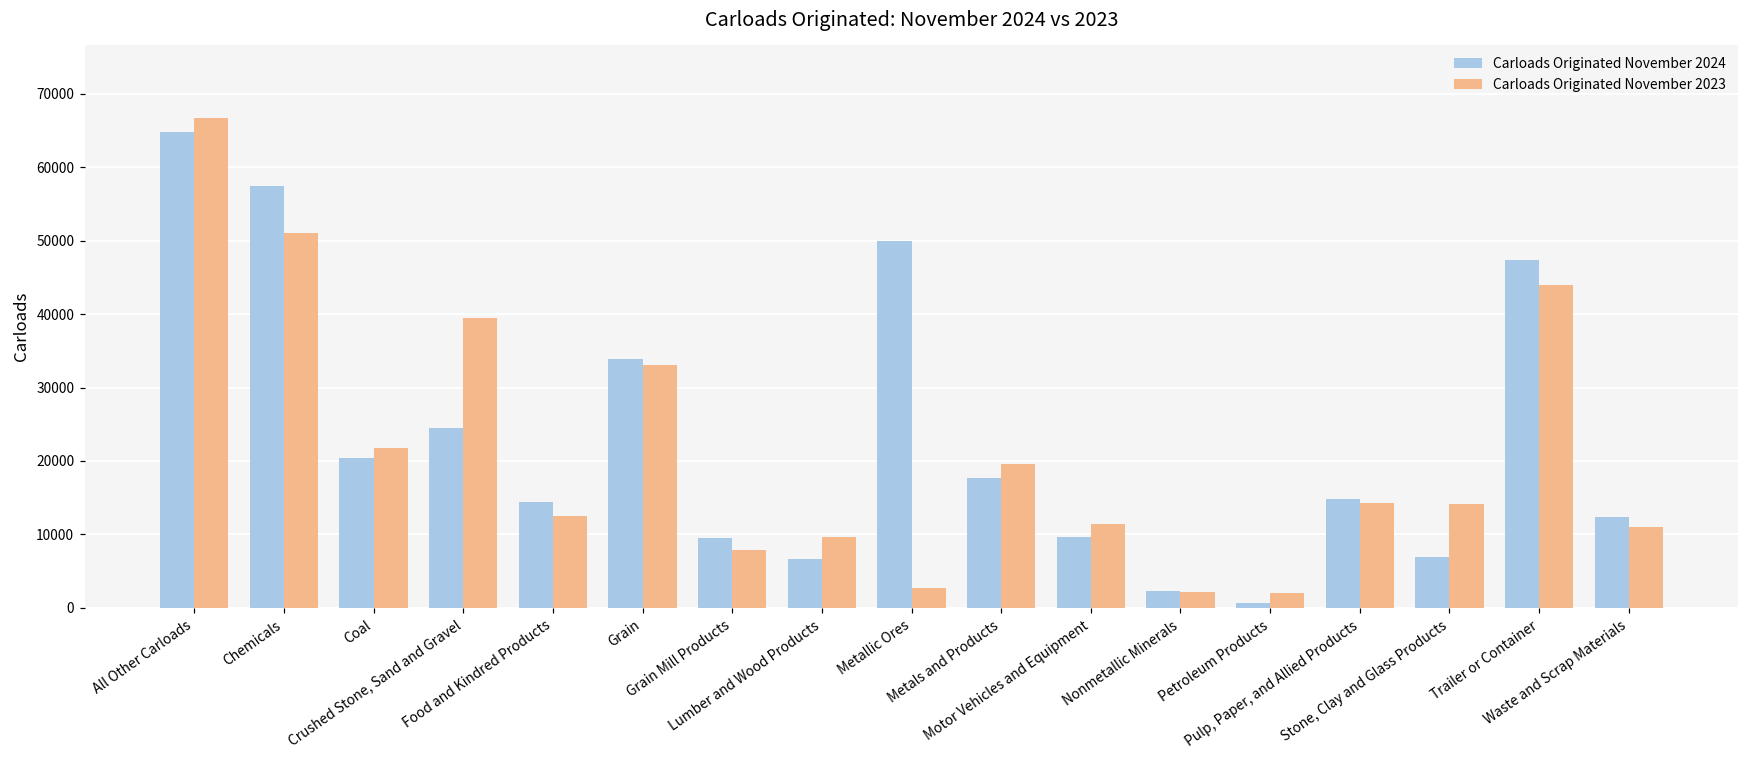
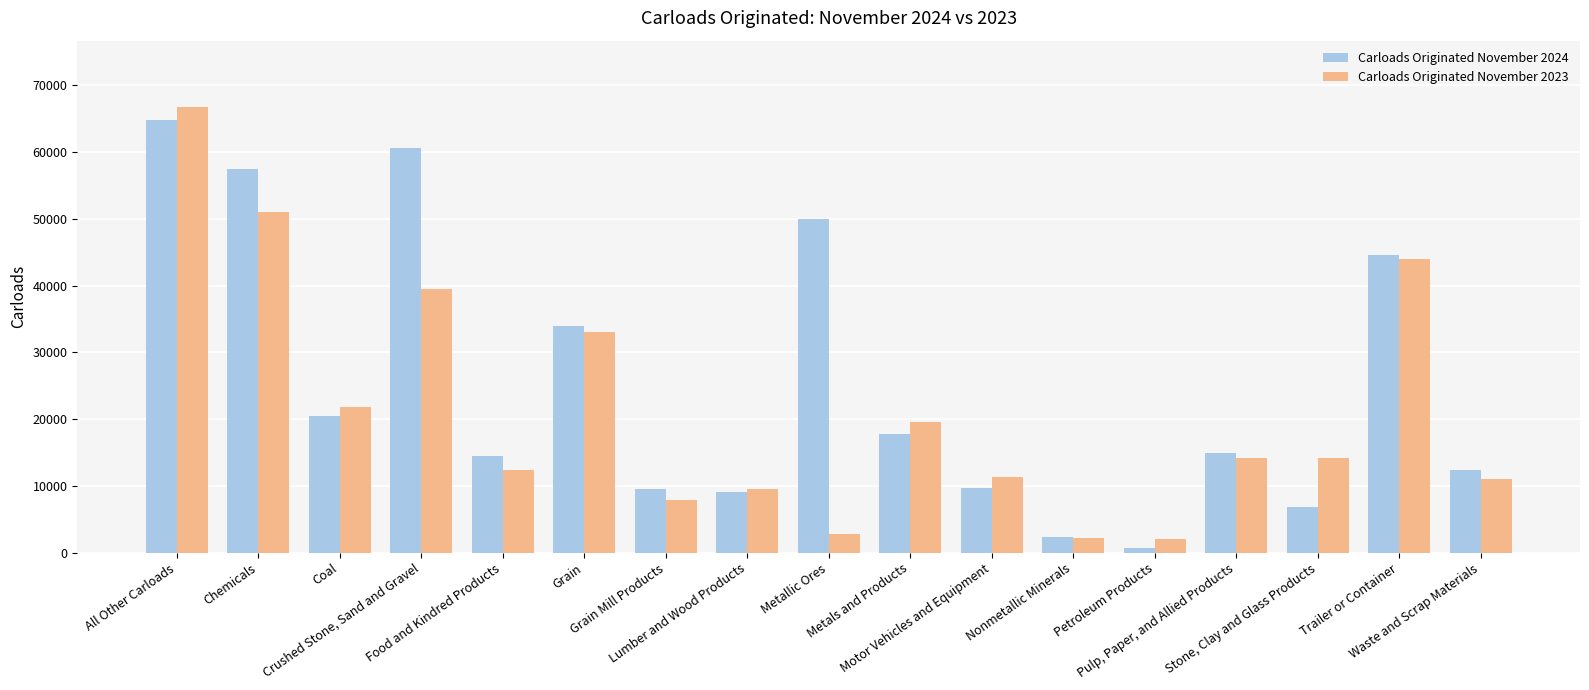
Carloads Originated November 2024, Crushed Stone, Sand and Gravel: 24000 -> 61000
Carloads Originated November 2024, Lumber and Wood Products: 7000 -> 9000
Carloads Originated November 2024, Trailer or Container: 47000 -> 45000
